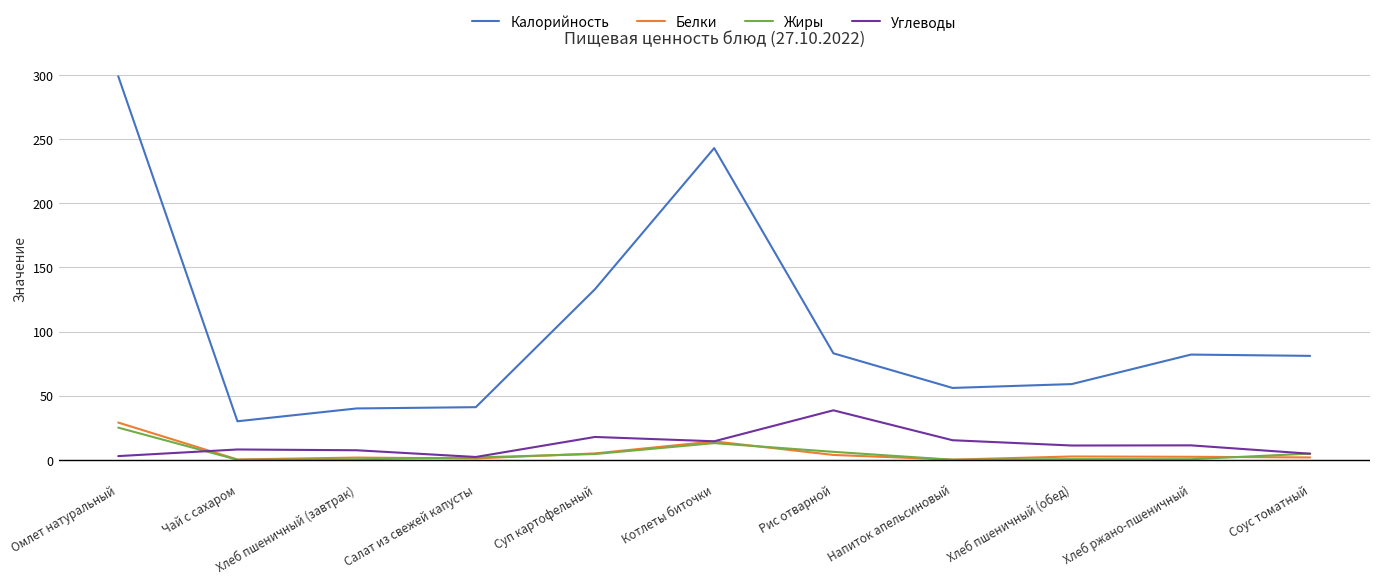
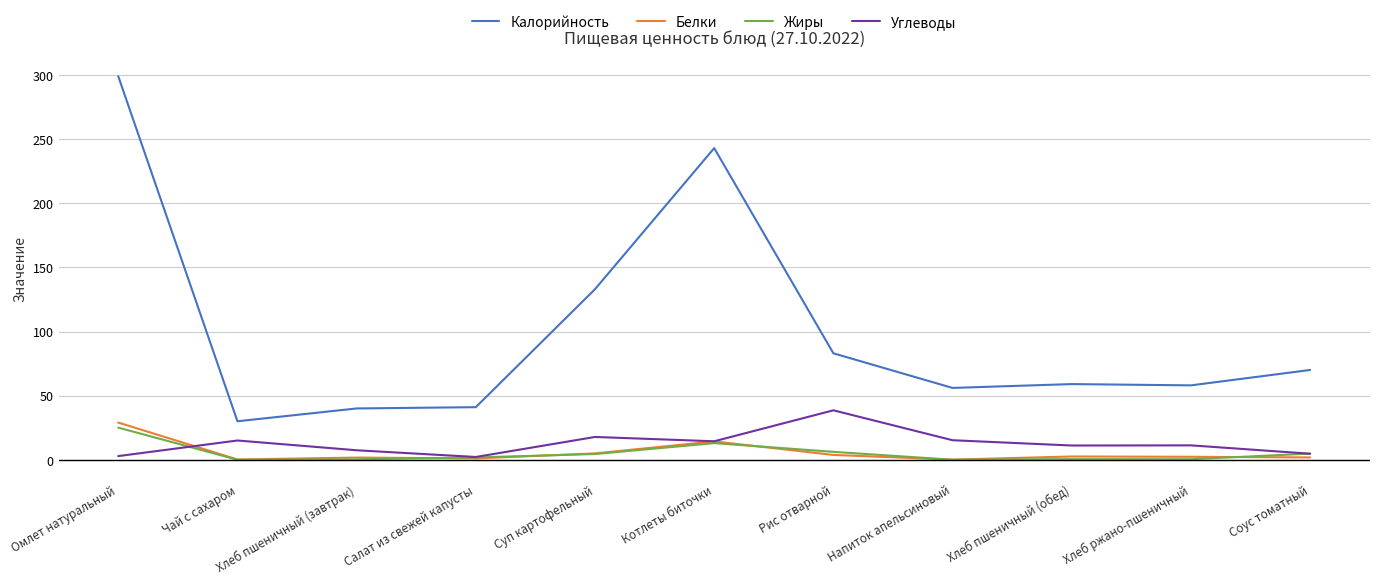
Углеводы, Чай с сахаром: 8 -> 15
Калорийность, Хлеб ржано-пшеничный: 82 -> 58
Калорийность, Соус томатный: 81 -> 70
